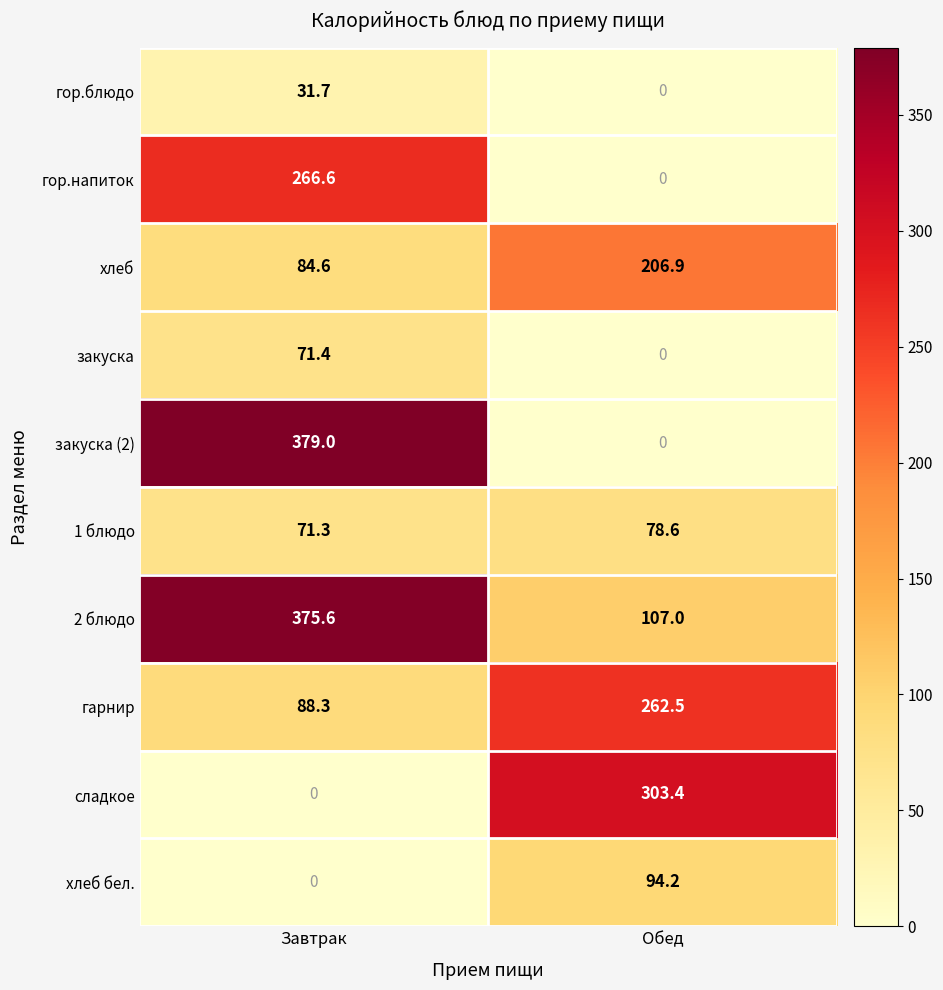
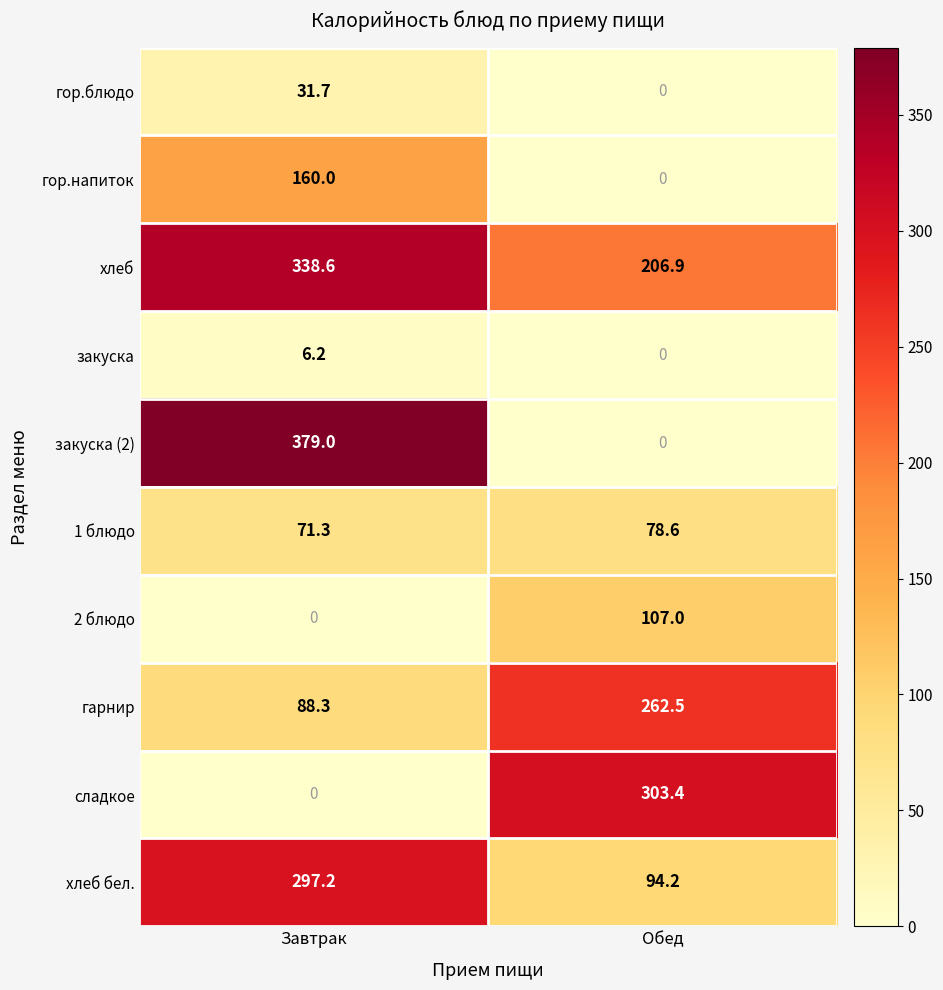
гор.напиток, Завтрак: 266.6 -> 160.0
хлеб, Завтрак: 84.6 -> 338.6
закуска, Завтрак: 71.4 -> 6.2
2 блюдо, Завтрак: 375.6 -> 0
хлеб бел., Завтрак: 0 -> 297.2
